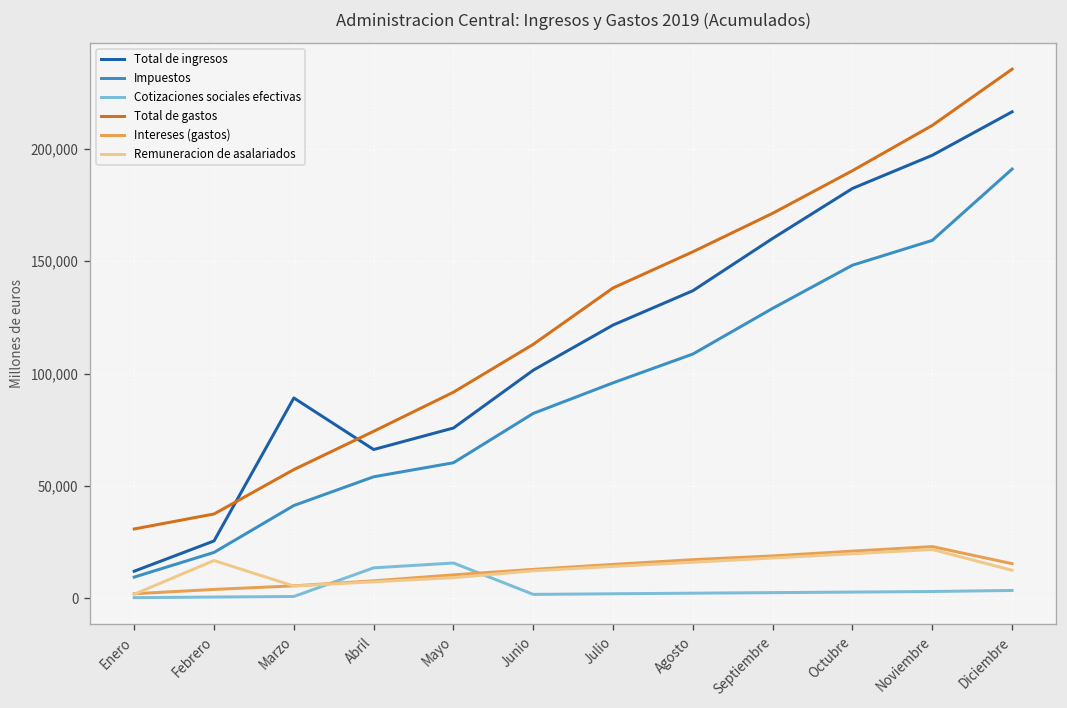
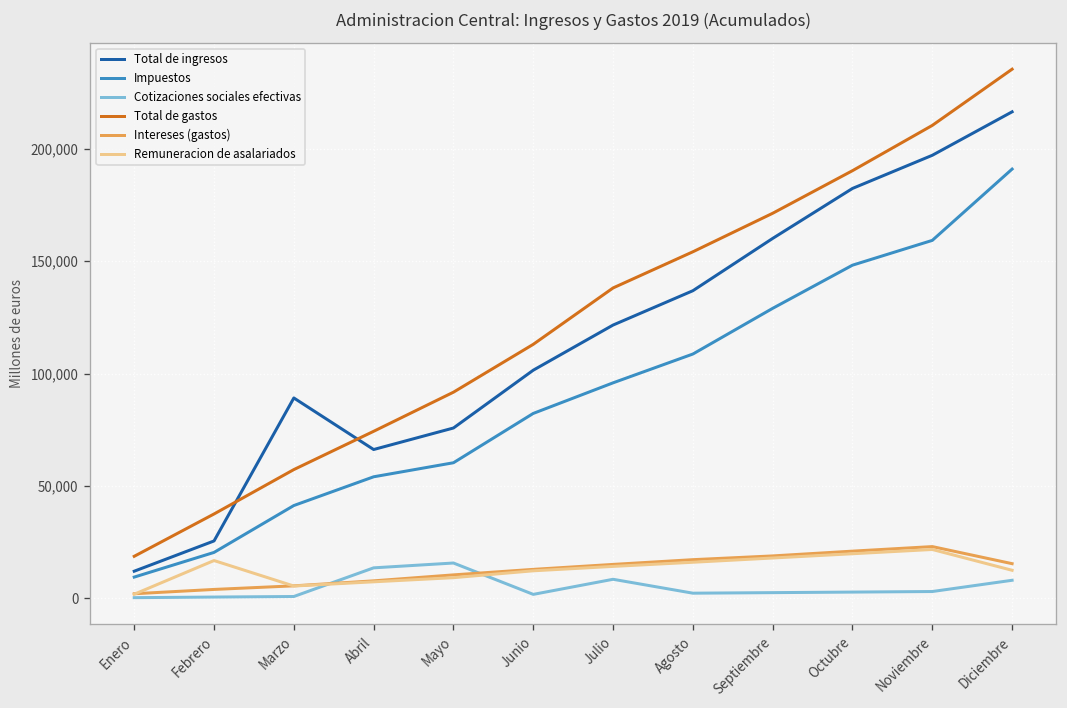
Total de gastos, Enero: 31,000 -> 19,000
Cotizaciones sociales efectivas, Julio: 2,000 -> 8,000
Cotizaciones sociales efectivas, Diciembre: 3,000 -> 8,000
